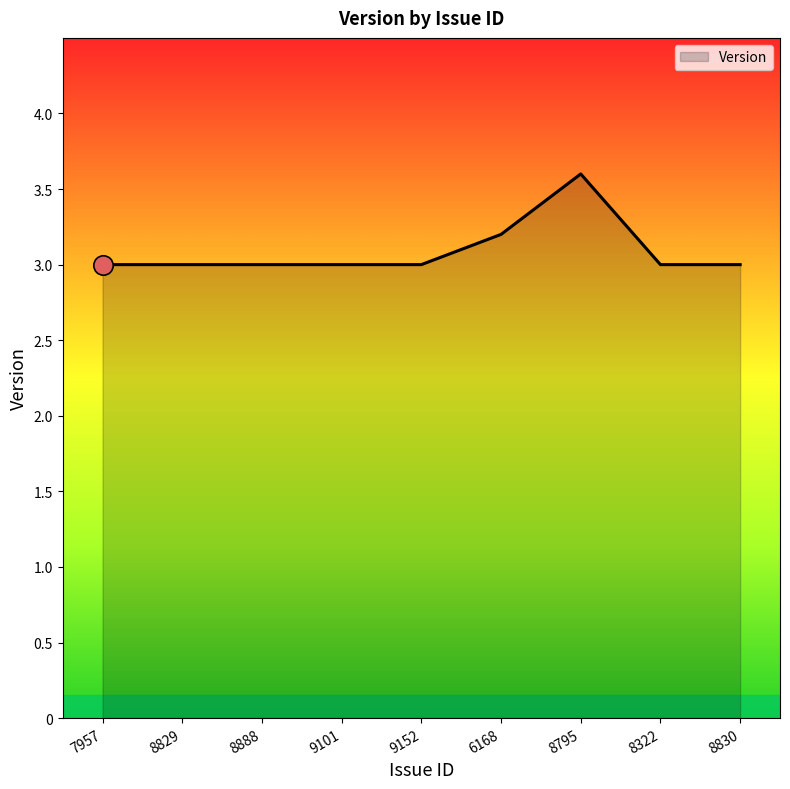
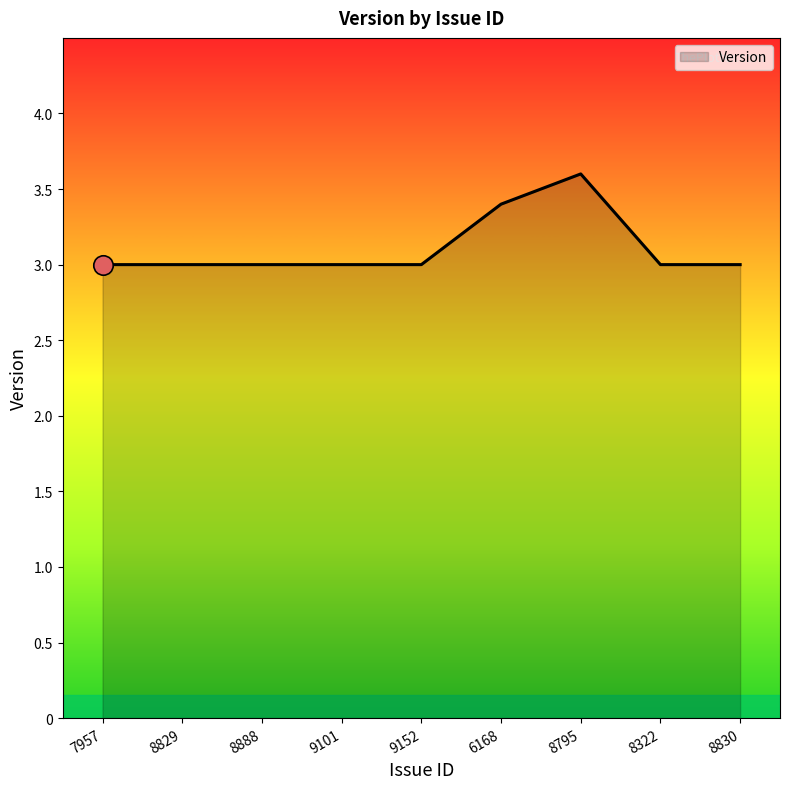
Version, 6168: 3.2 -> 3.4
